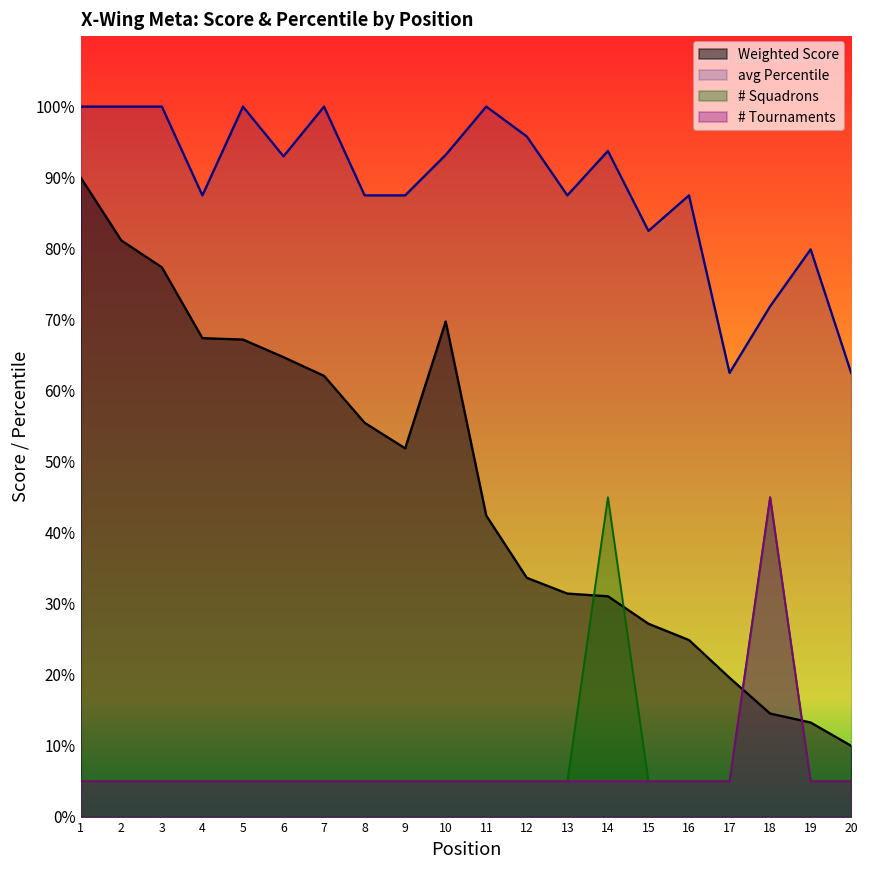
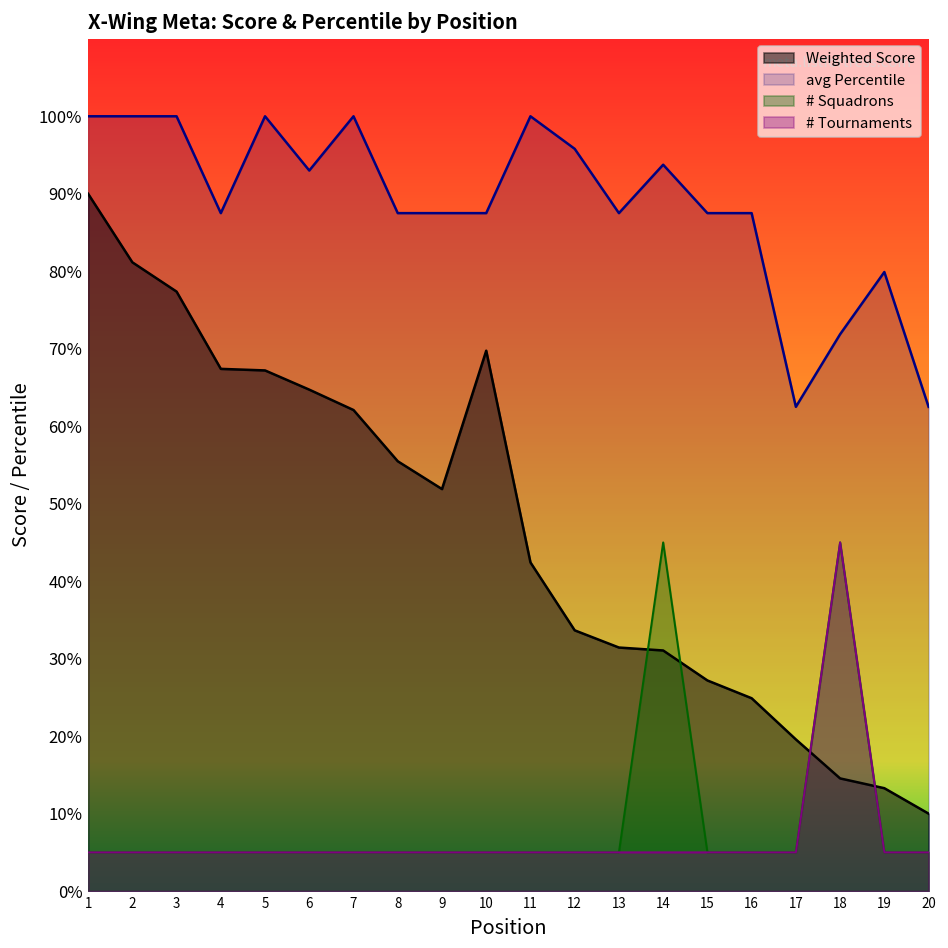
avg Percentile, 10: 93% -> 88%
avg Percentile, 15: 83% -> 88%
